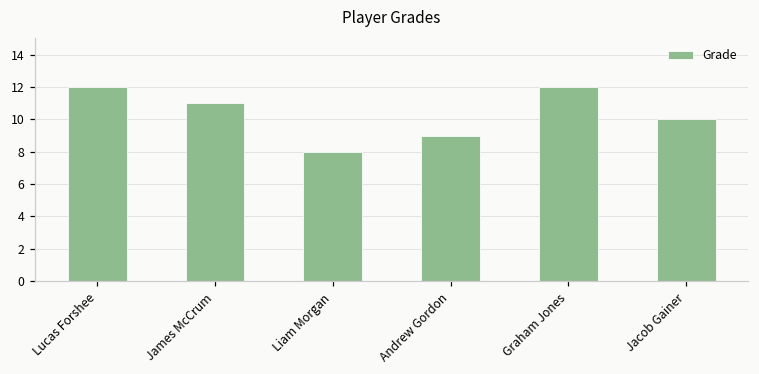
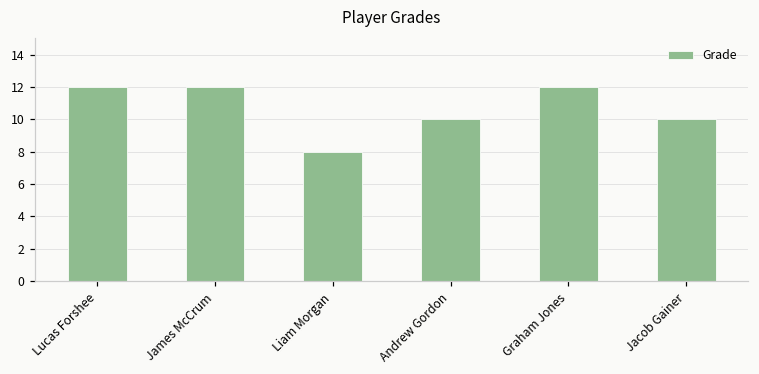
James McCrum: 11 -> 12
Andrew Gordon: 9 -> 10
